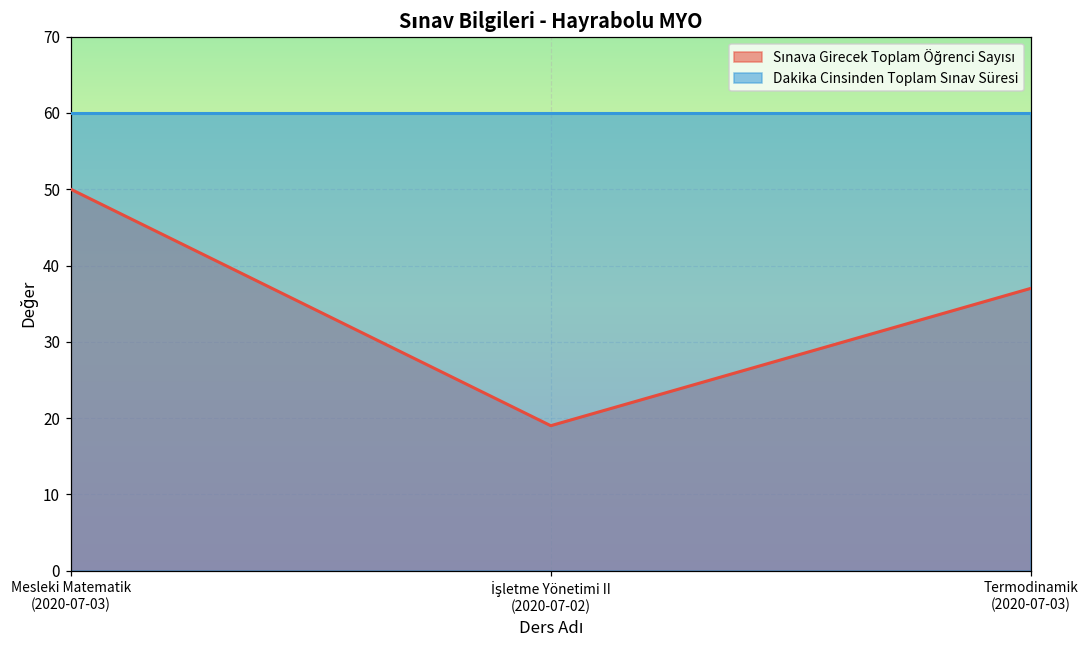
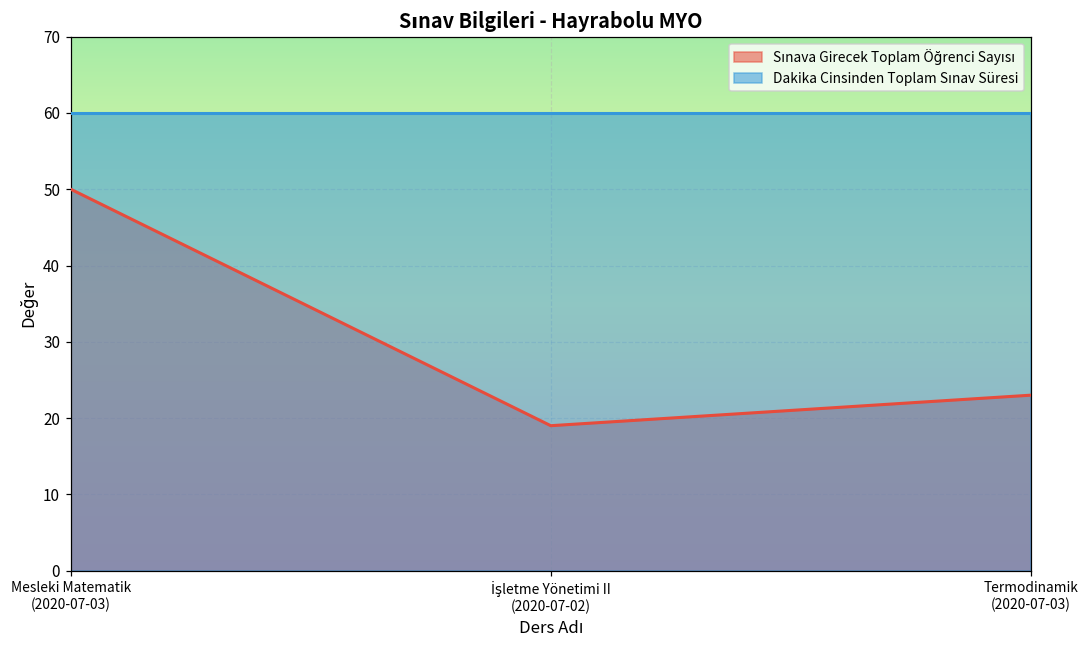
Sınava Girecek Toplam Öğrenci Sayısı, Termodinamik (2020-07-03): 37 -> 23
